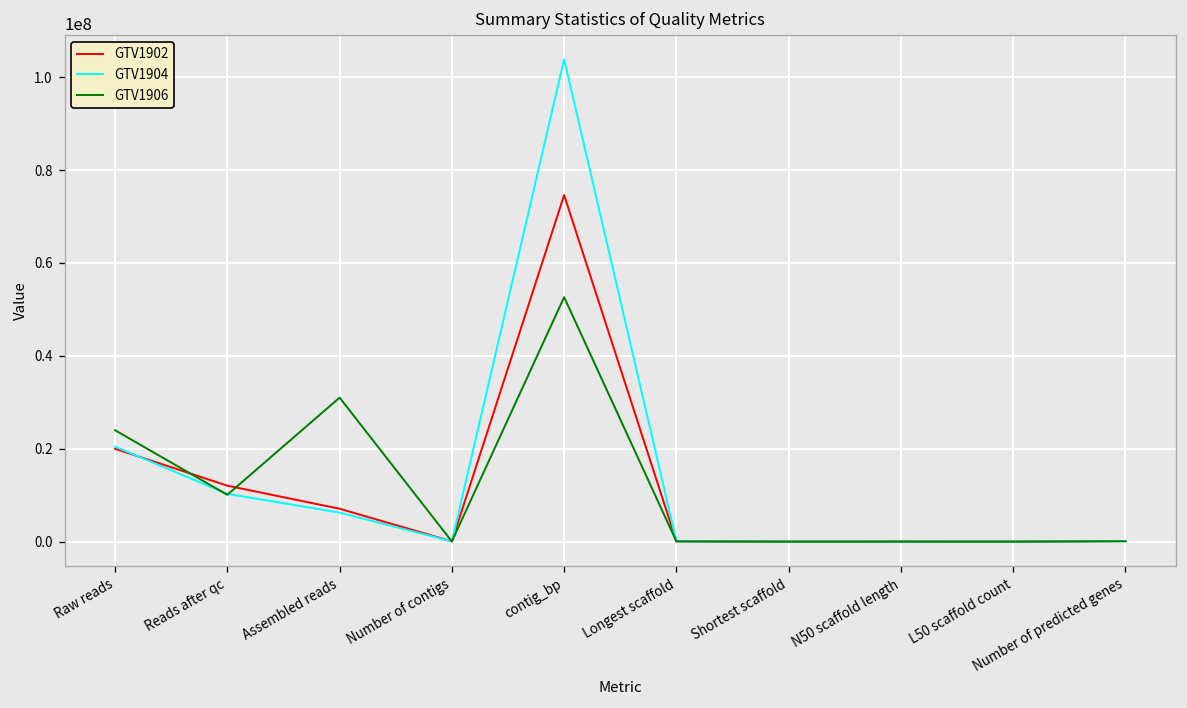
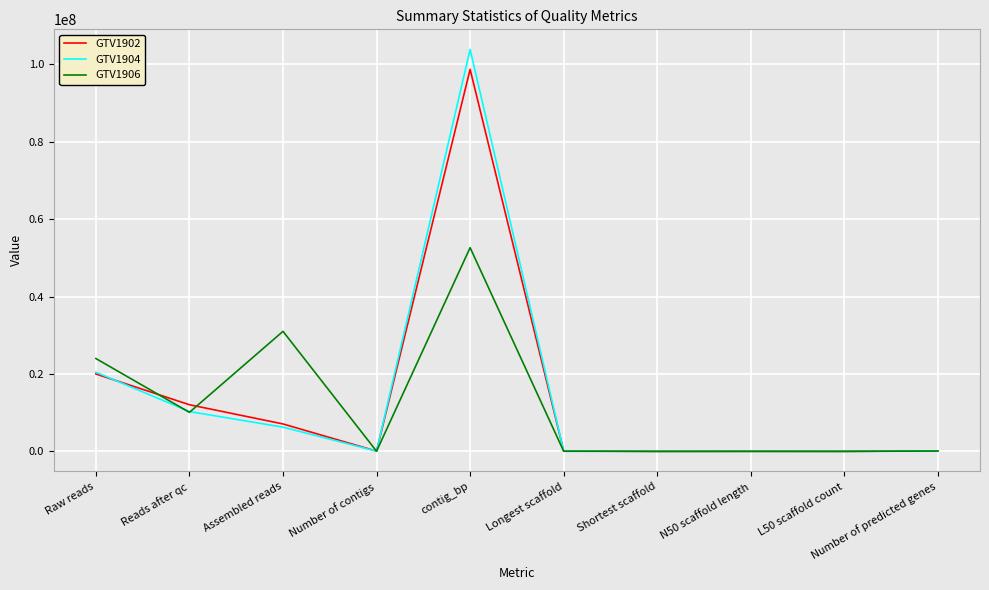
GTV1902, contig_bp: 75000000 -> 99000000
